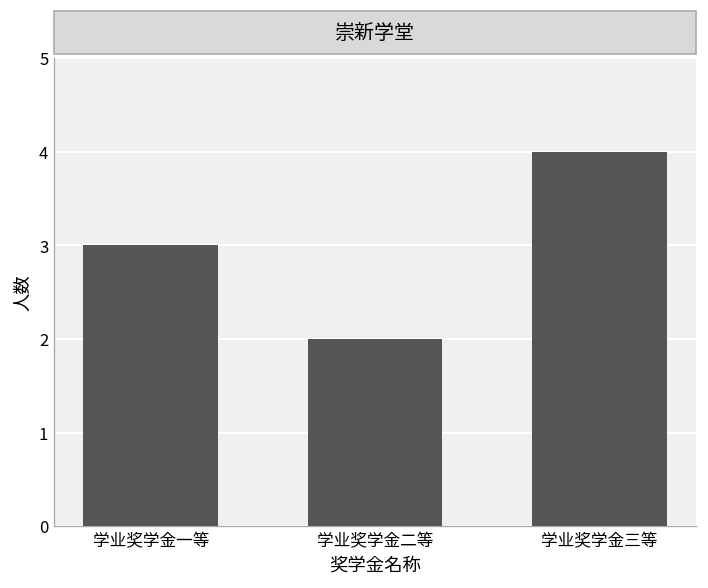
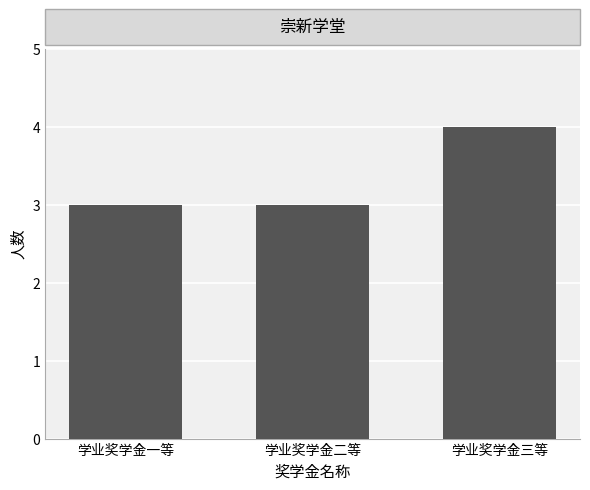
学业奖学金二等: 2 -> 3
